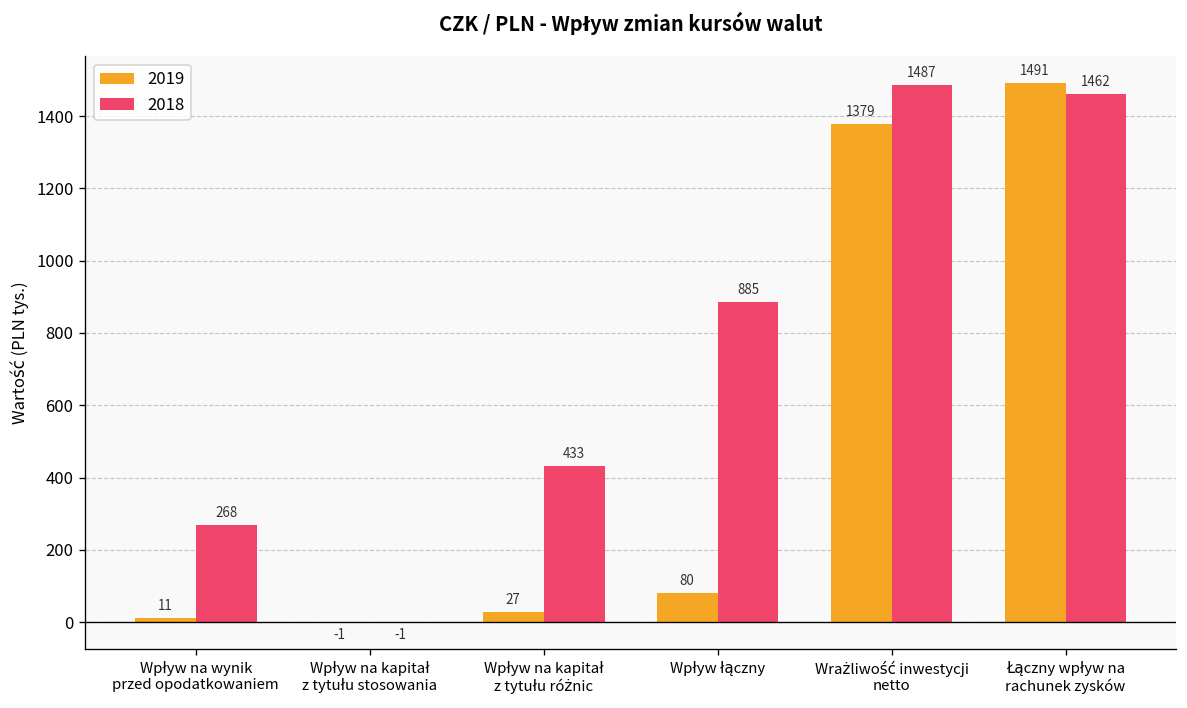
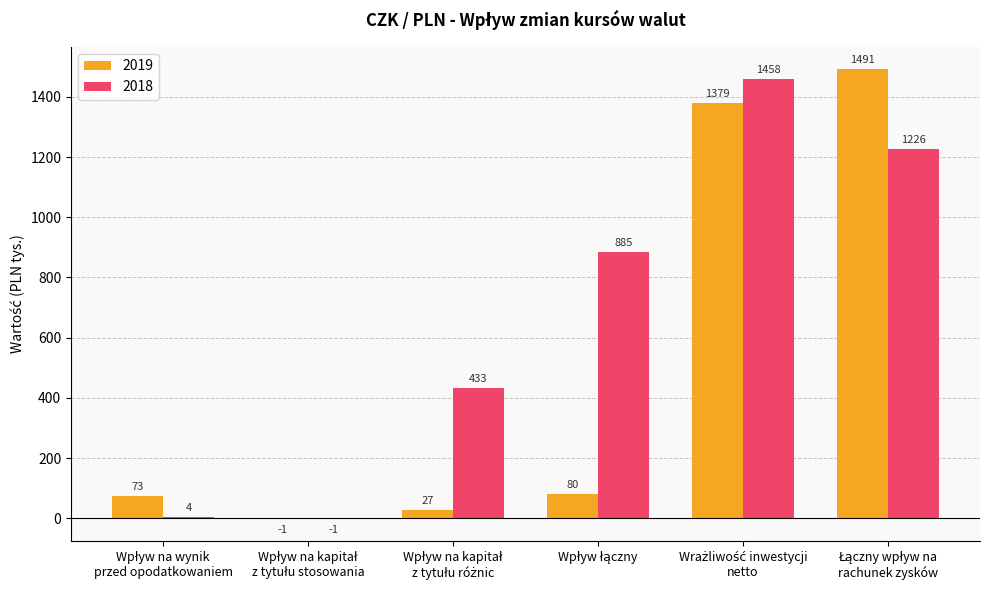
2019, Wpływ na wynik przed opodatkowaniem: 11 -> 73
2018, Wpływ na wynik przed opodatkowaniem: 268 -> 4
2018, Wrażliwość inwestycji netto: 1487 -> 1458
2018, Łączny wpływ na rachunek zysków: 1462 -> 1226
